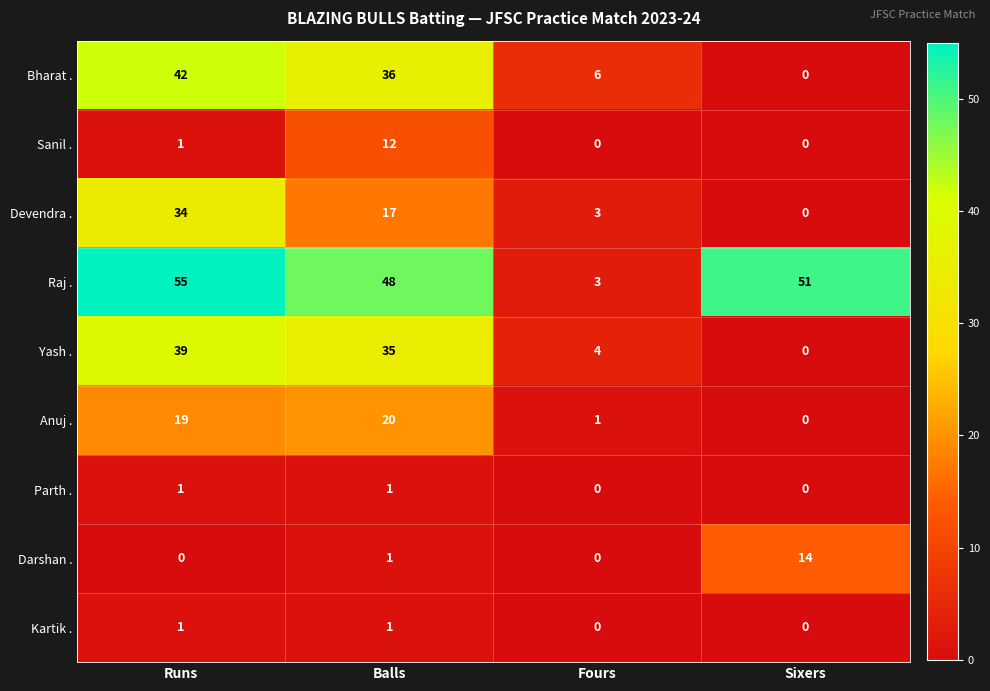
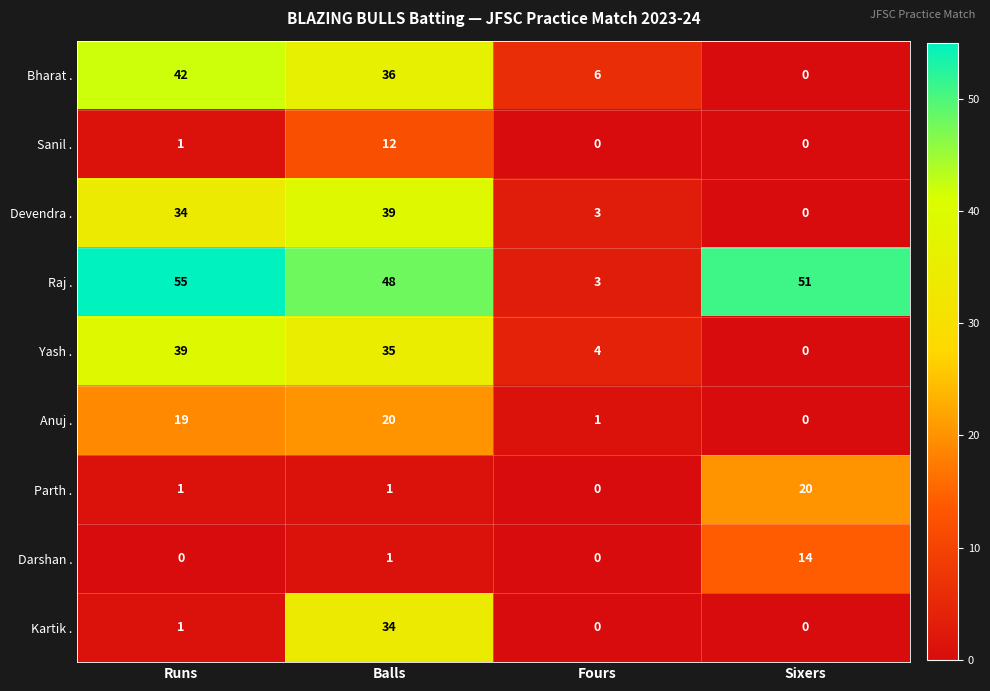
Devendra ., Balls: 17 -> 39
Parth ., Sixers: 0 -> 20
Kartik ., Balls: 1 -> 34
